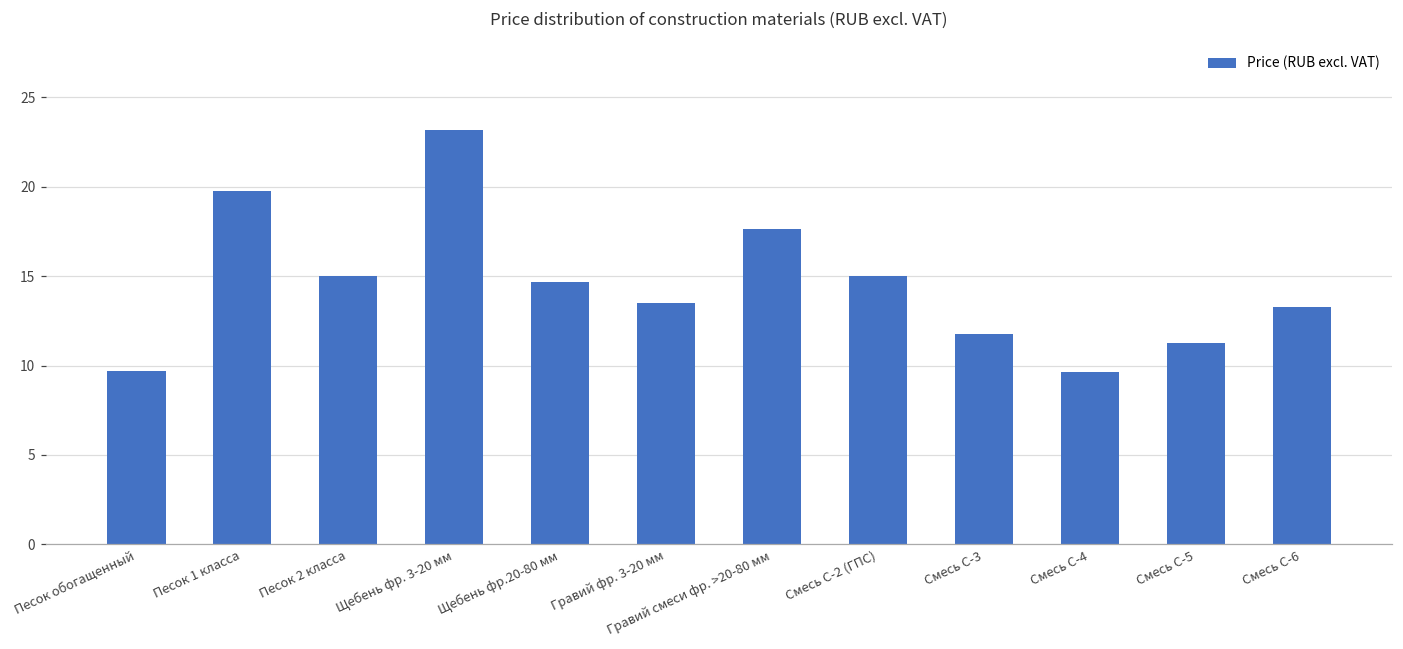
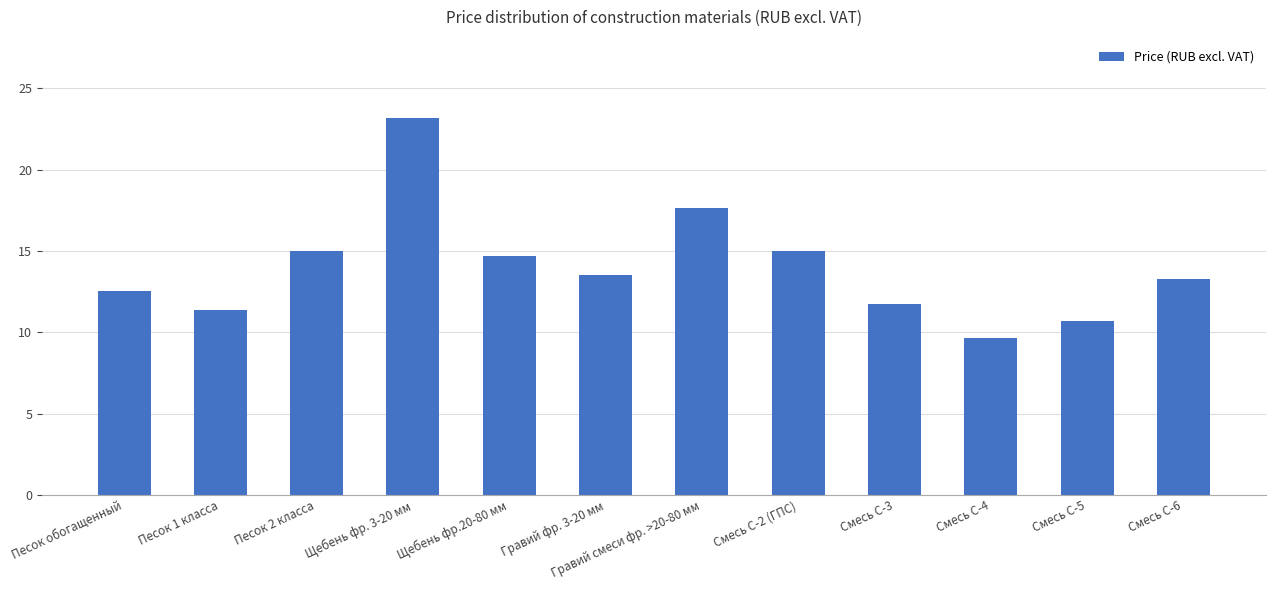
Песок обогащенный: 9.7 -> 12.6
Песок 1 класса: 19.8 -> 11.4
Смесь С-5: 11.3 -> 10.7
